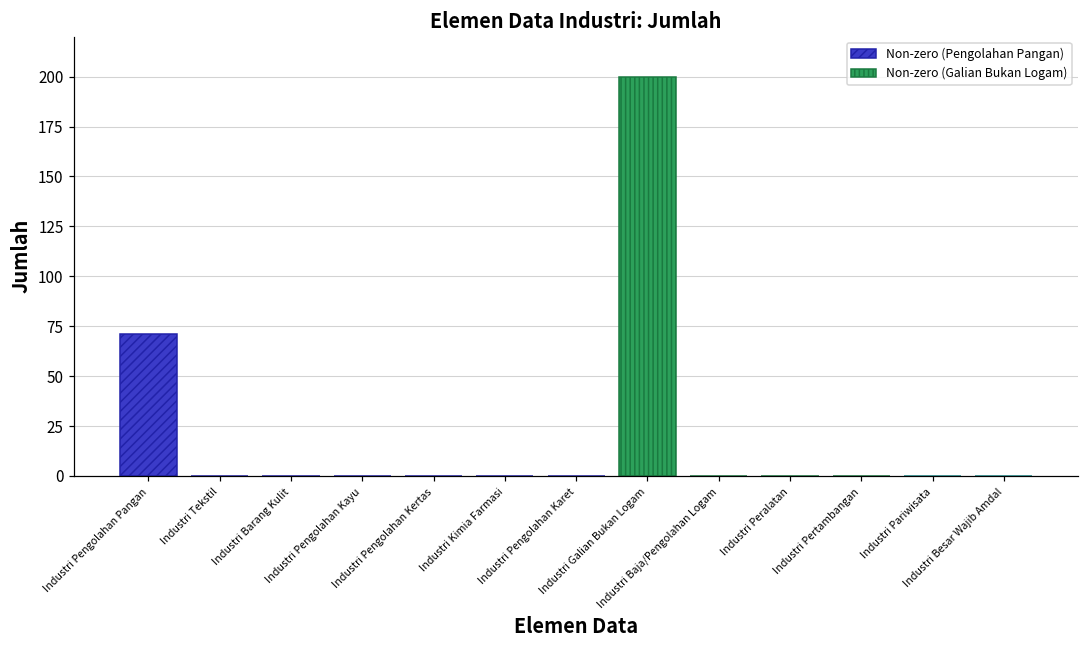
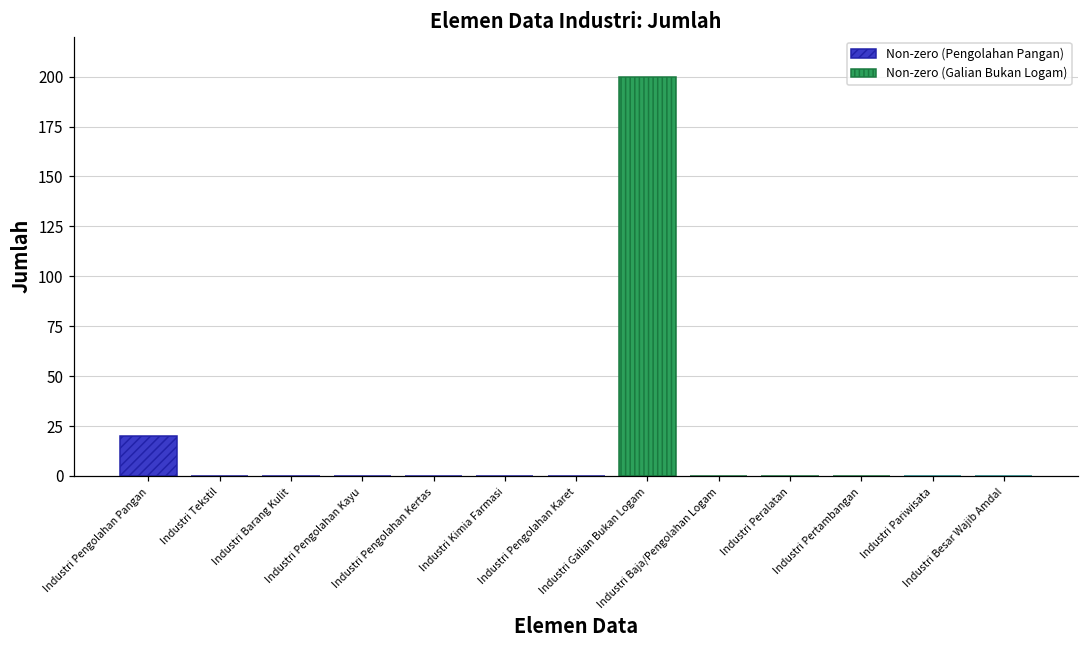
Industri Pengolahan Pangan: 71 -> 20
